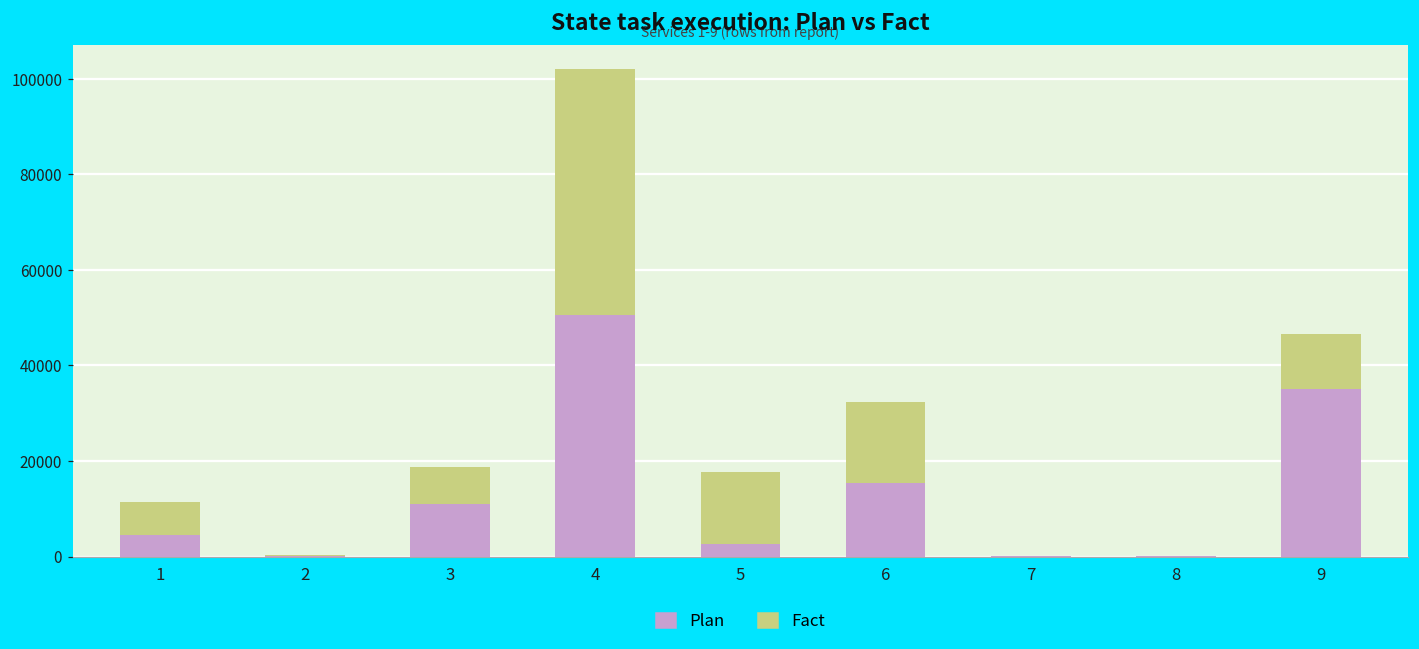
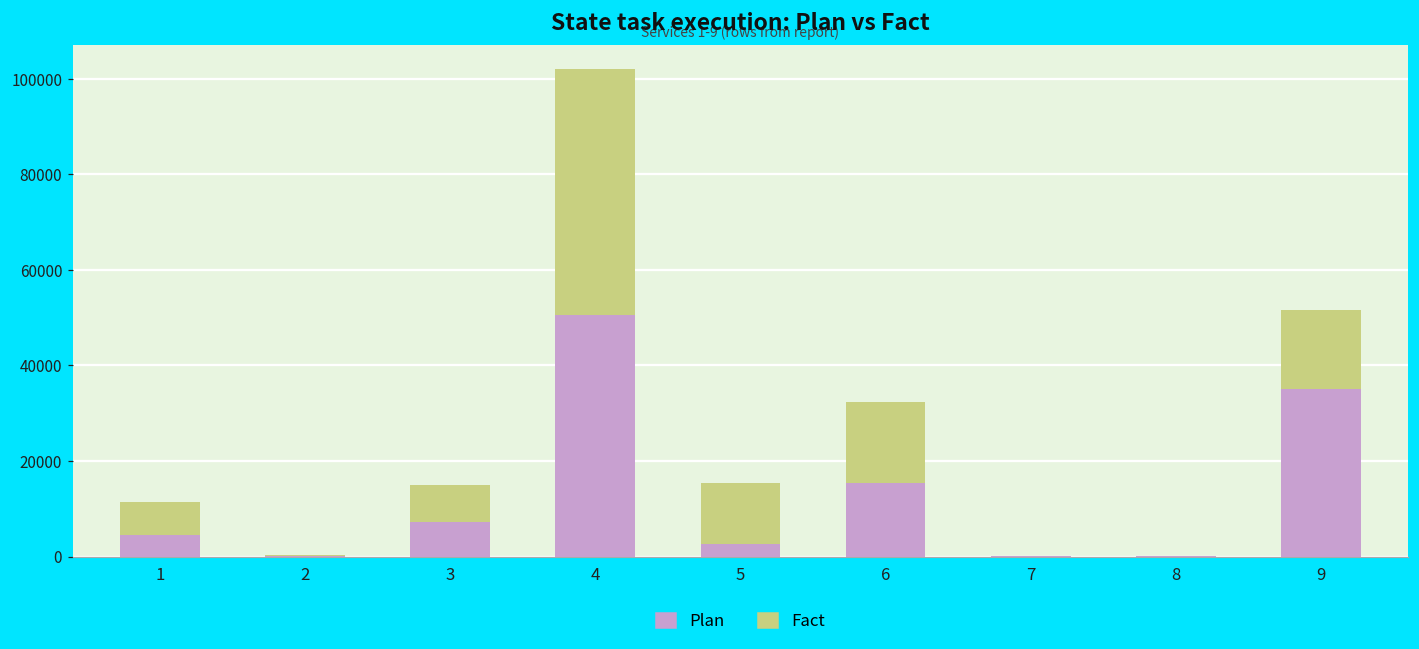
Plan, 3: 11000 -> 7000
Fact, 5: 15000 -> 13000
Fact, 9: 11000 -> 17000
